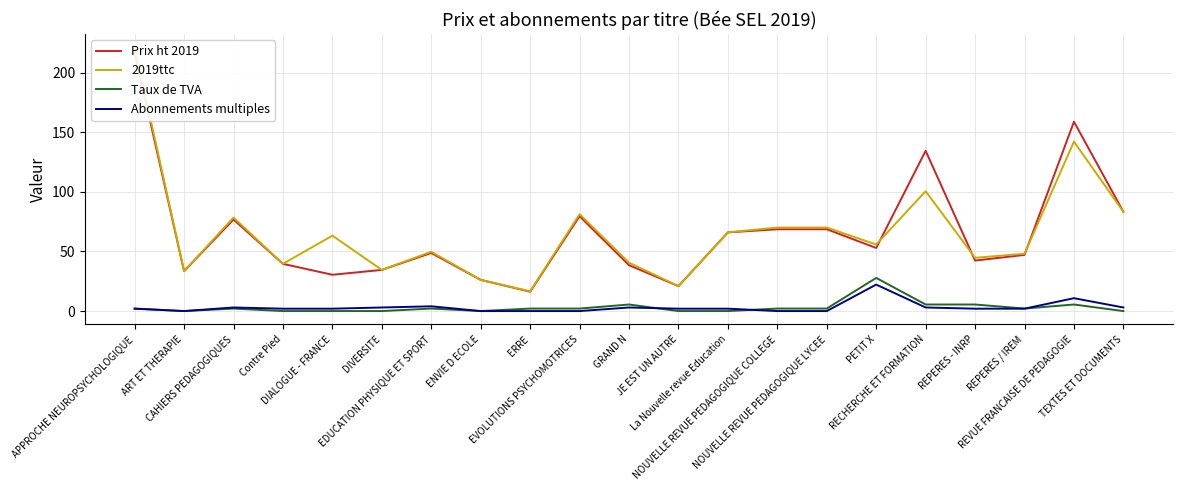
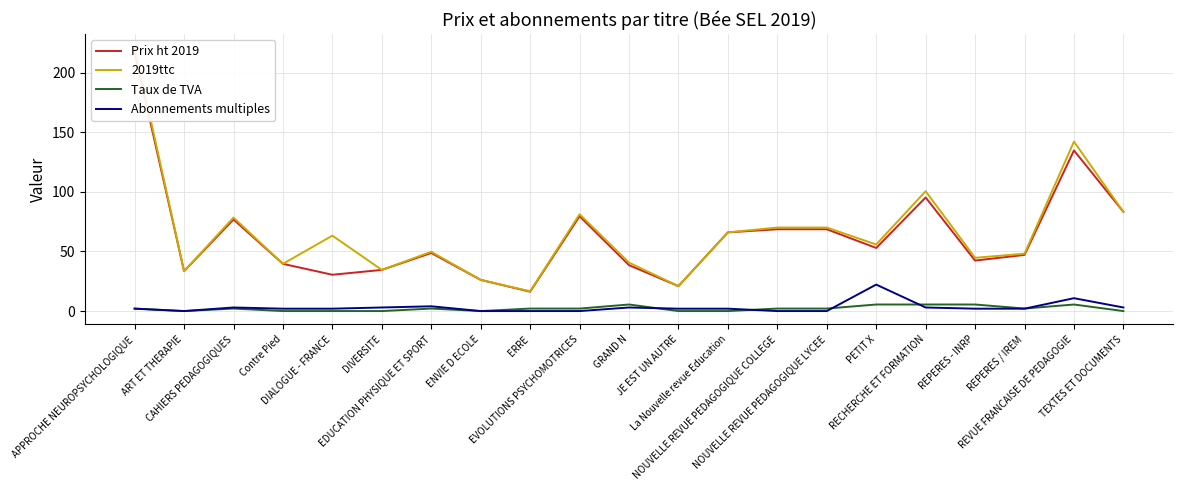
Taux de TVA, PETIT X: 28 -> 6
Prix ht 2019, RECHERCHE ET FORMATION: 134 -> 95
Prix ht 2019, REVUE FRANCAISE DE PEDAGOGIE: 159 -> 135
